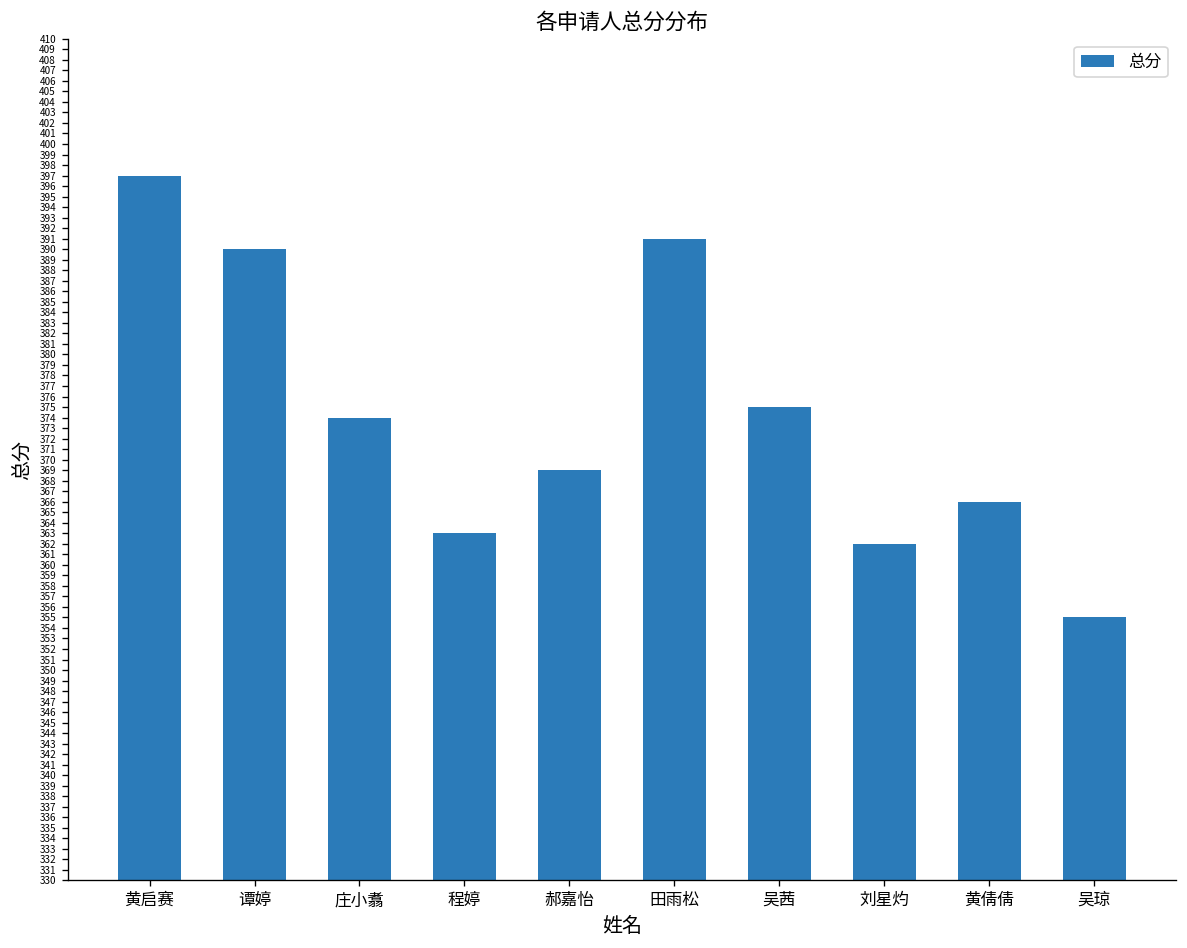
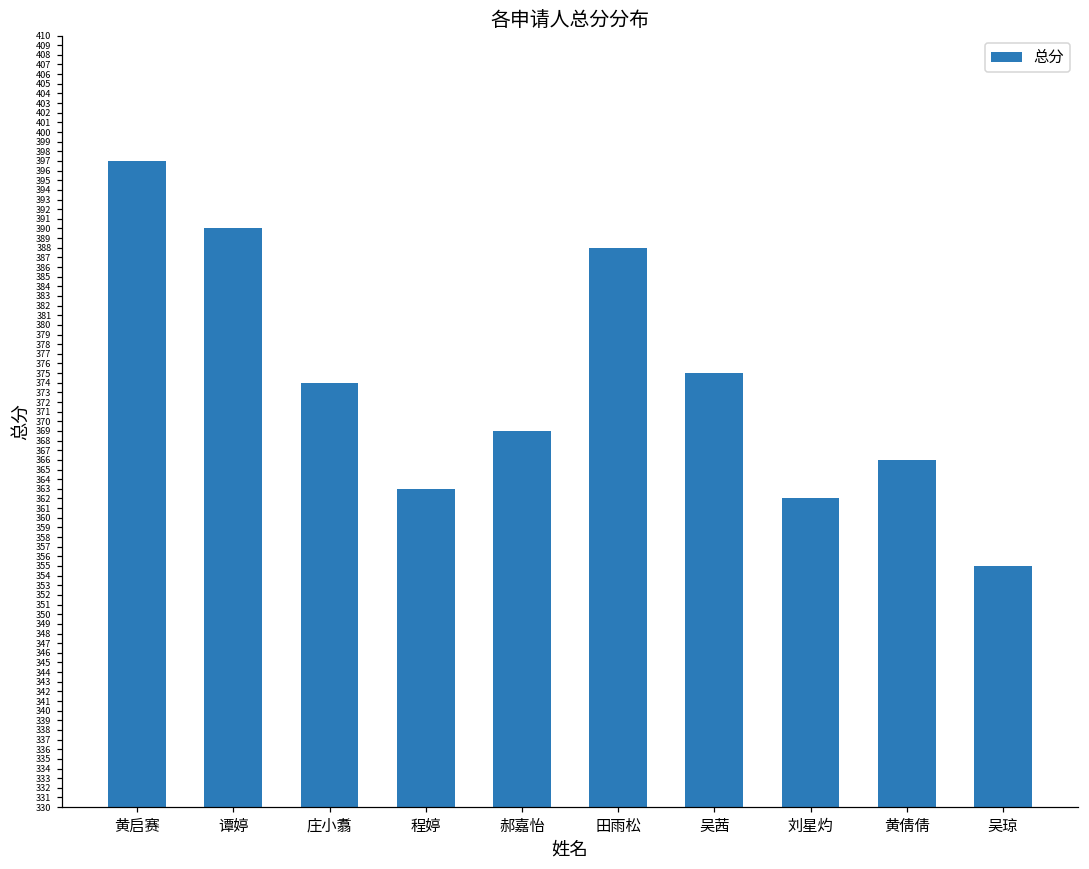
田雨松: 391 -> 388
